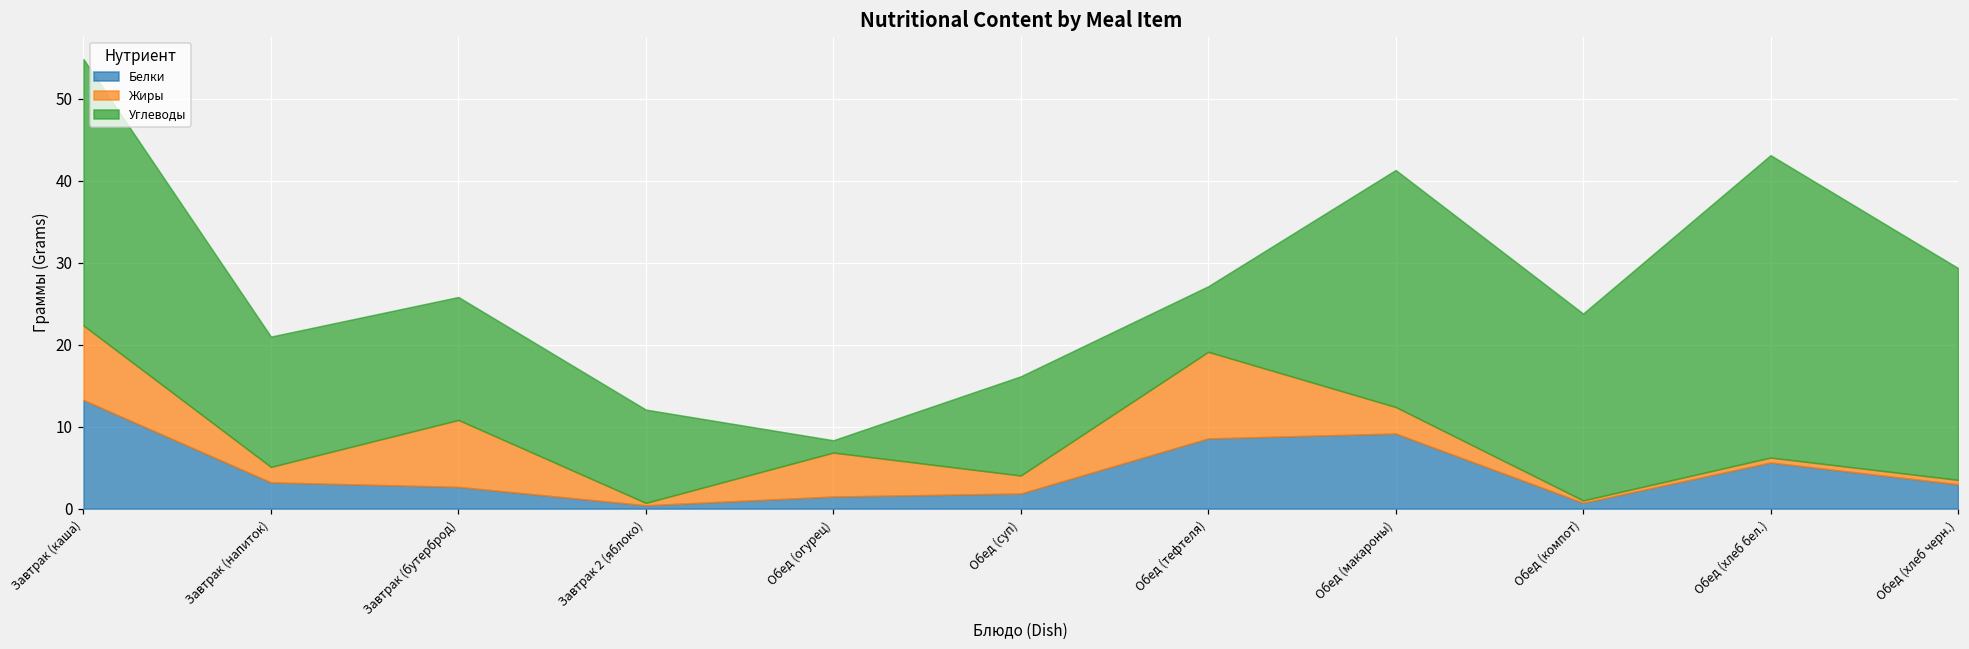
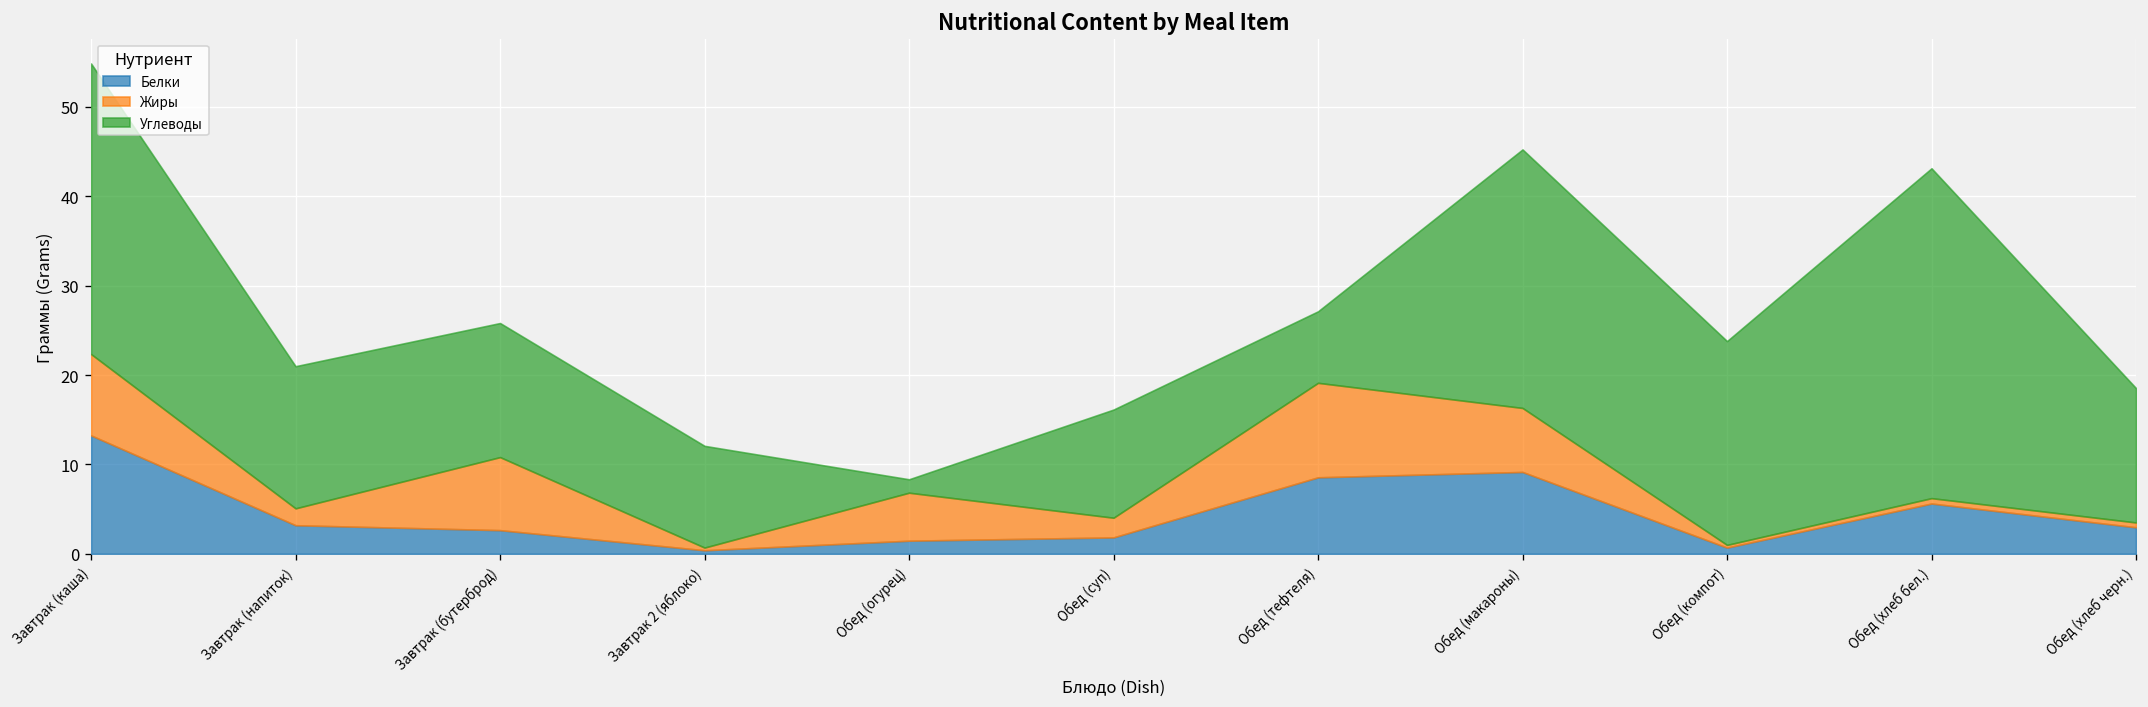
Жиры, Обед (макароны): 3 -> 7
Углеводы, Обед (хлеб черн.): 26 -> 15
